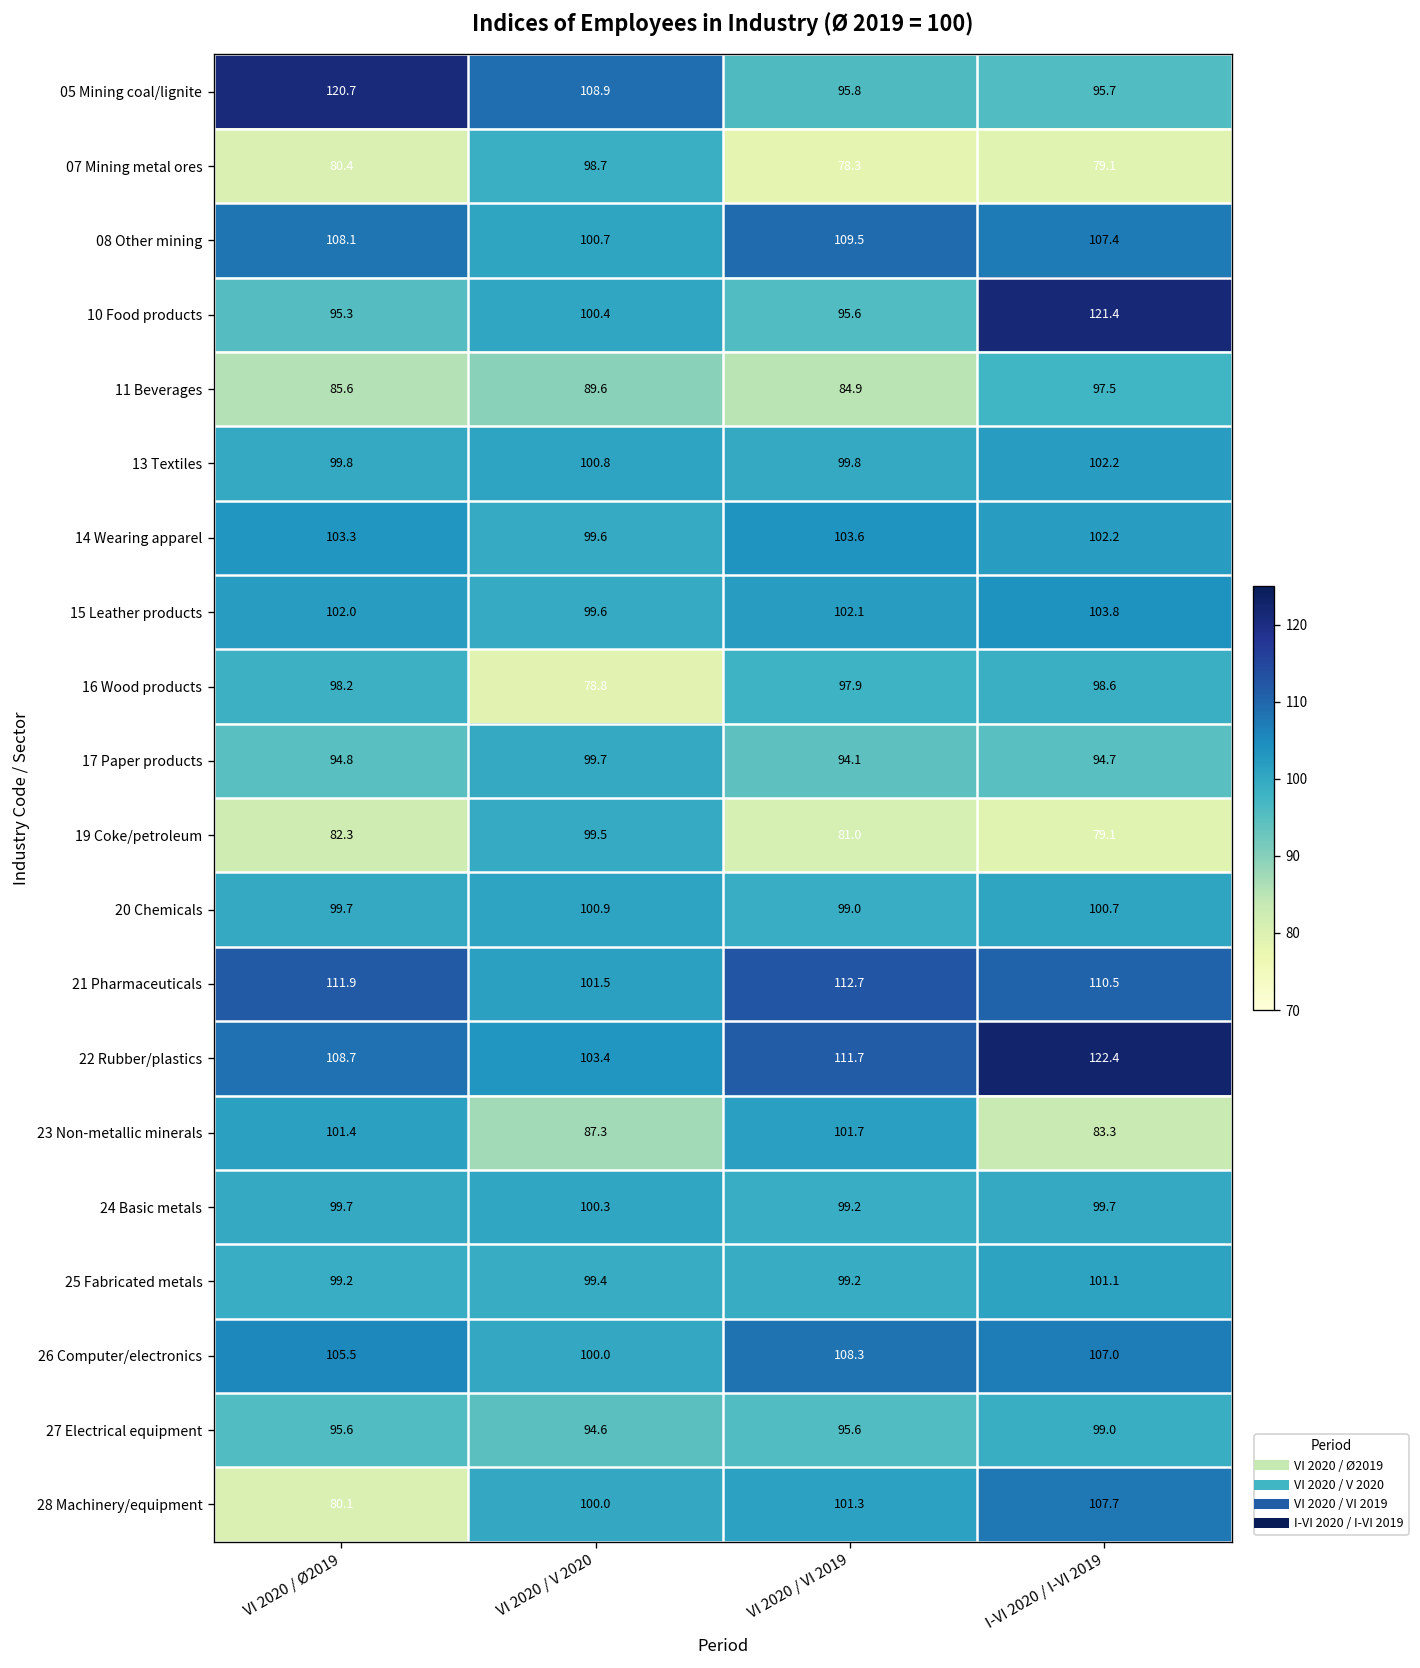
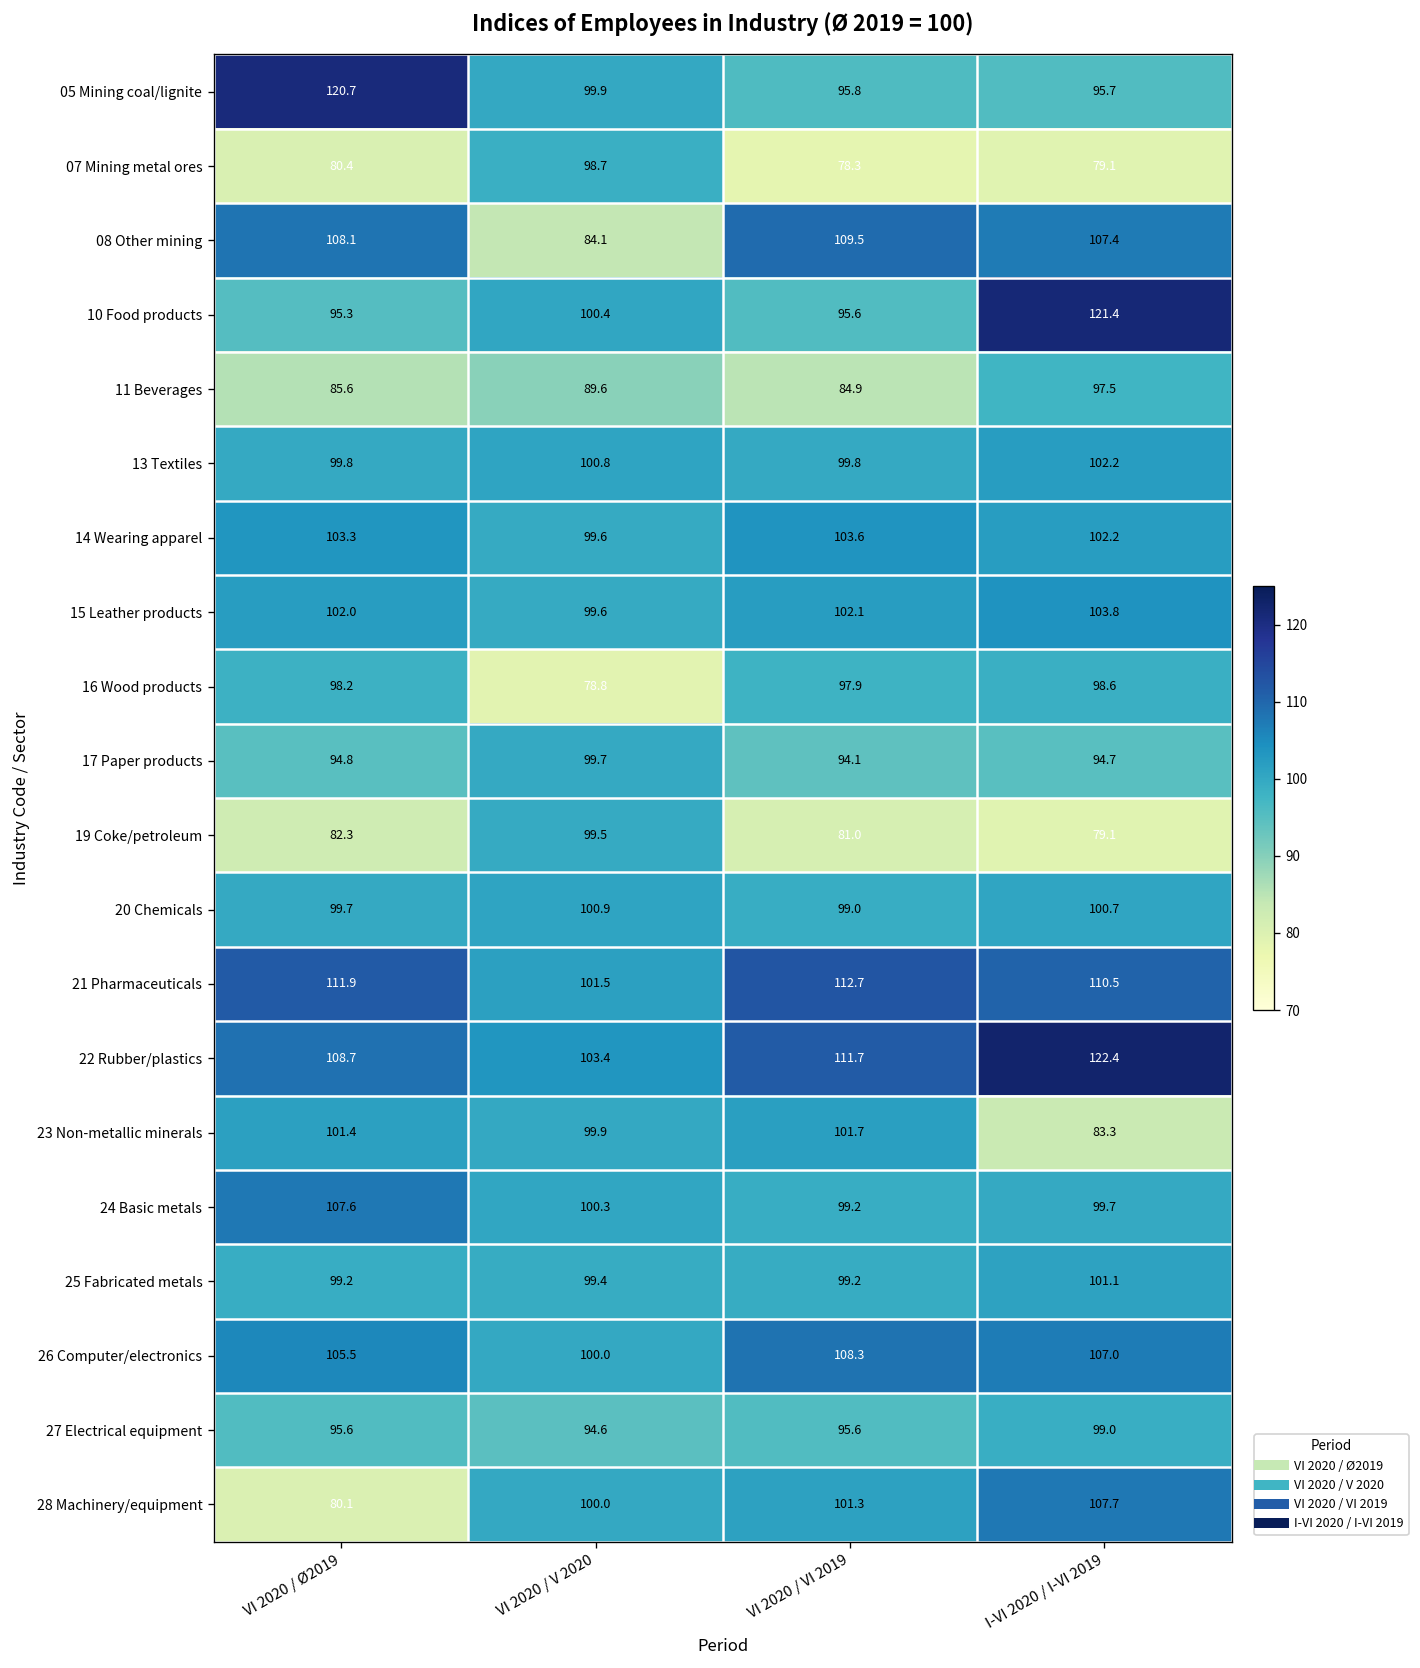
05 Mining coal/lignite, VI 2020 / V 2020: 108.9 -> 99.9
08 Other mining, VI 2020 / V 2020: 100.7 -> 84.1
23 Non-metallic minerals, VI 2020 / V 2020: 87.3 -> 99.9
24 Basic metals, VI 2020 / Ø2019: 99.7 -> 107.6
